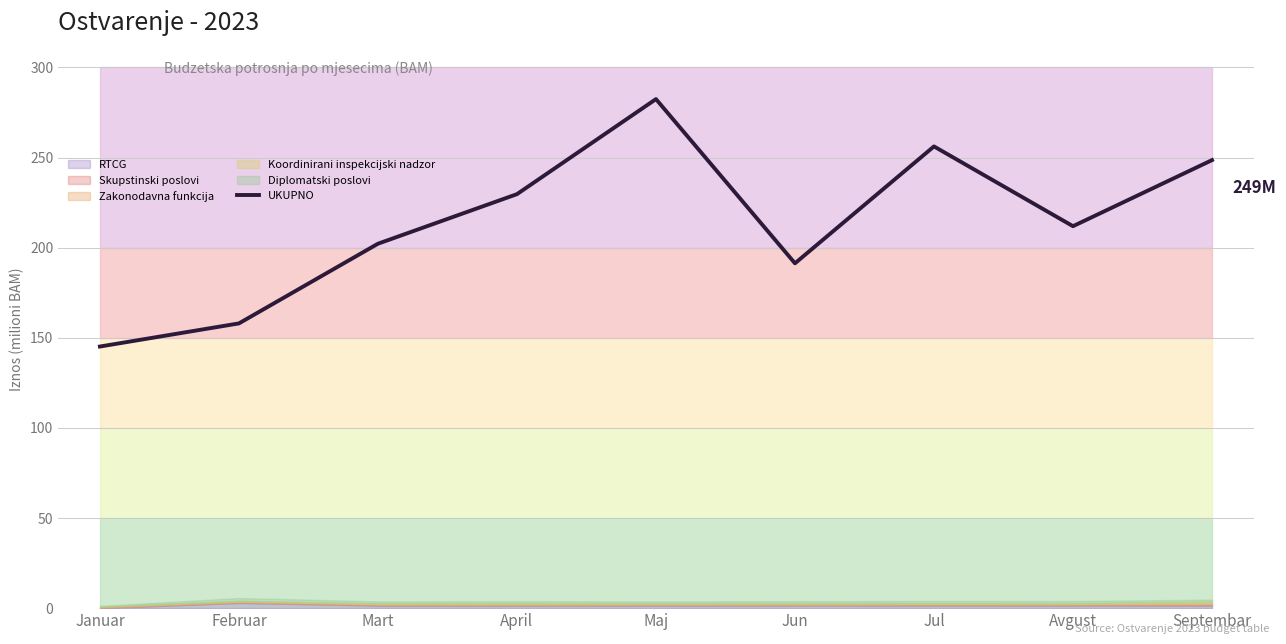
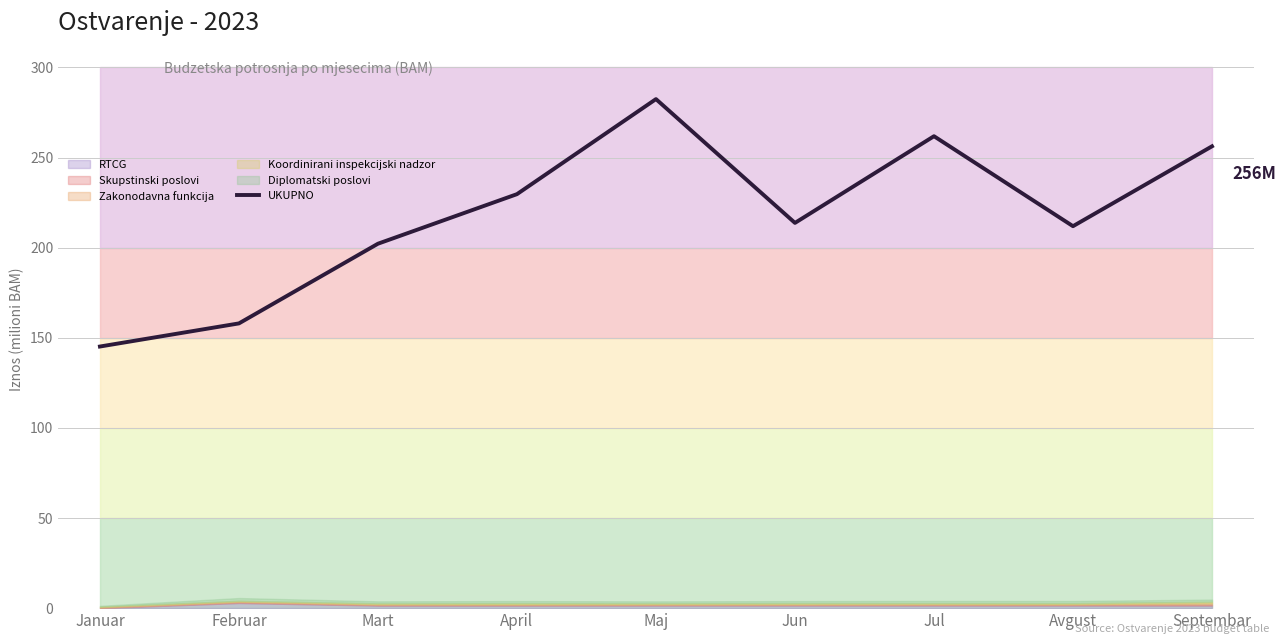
UKUPNO, Jun: 191 -> 214
UKUPNO, Jul: 256 -> 262
UKUPNO, Septembar: 249M -> 256M
